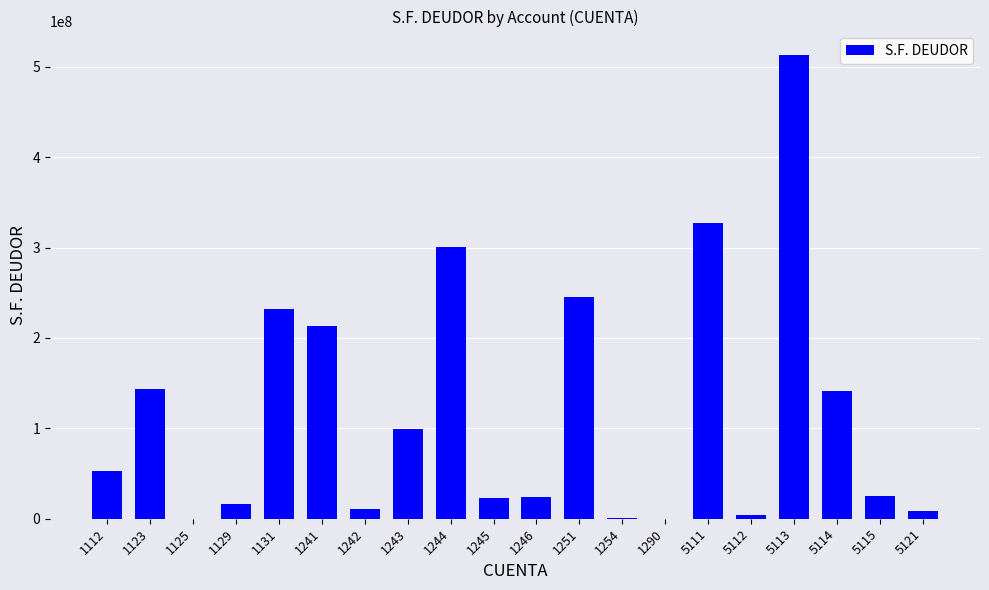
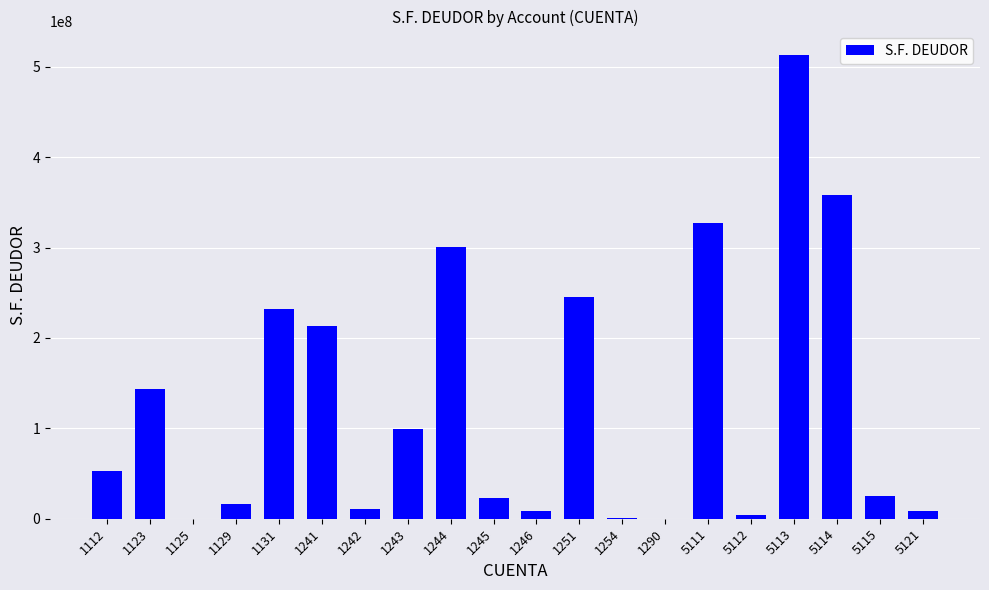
1246: 20000000 -> 10000000
5114: 140000000 -> 360000000
